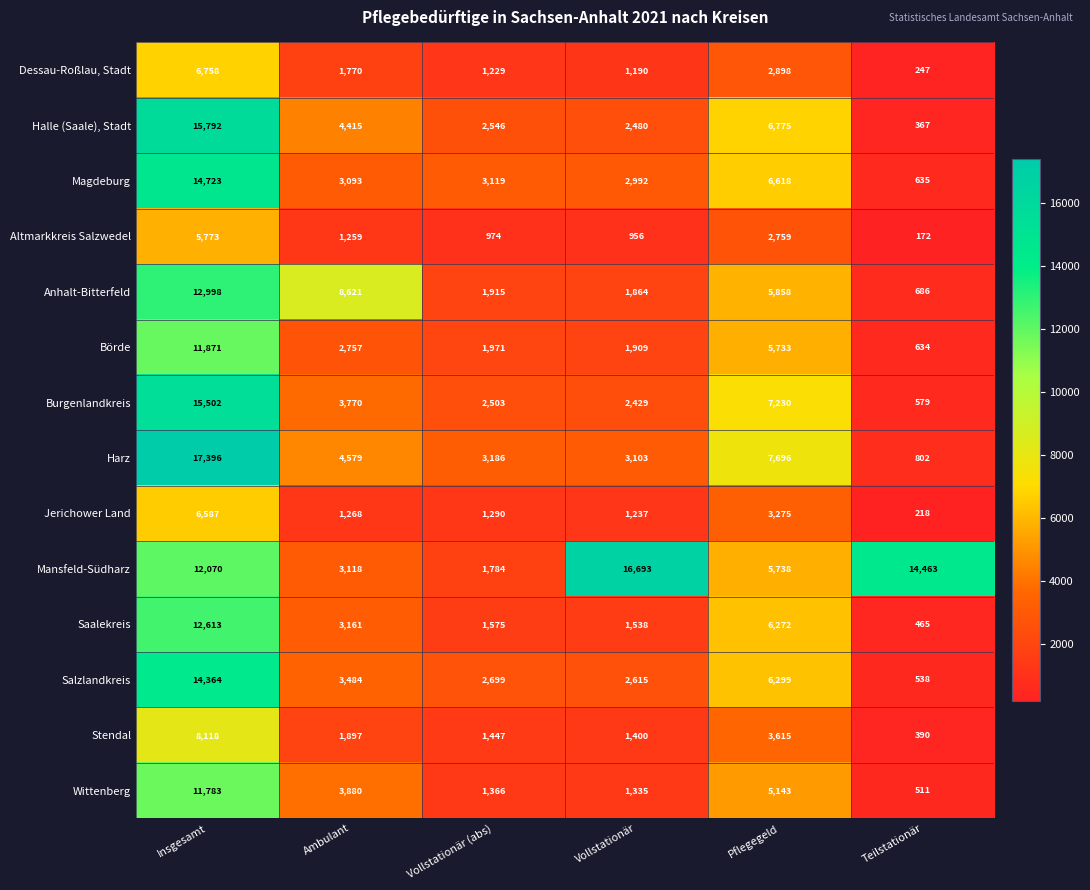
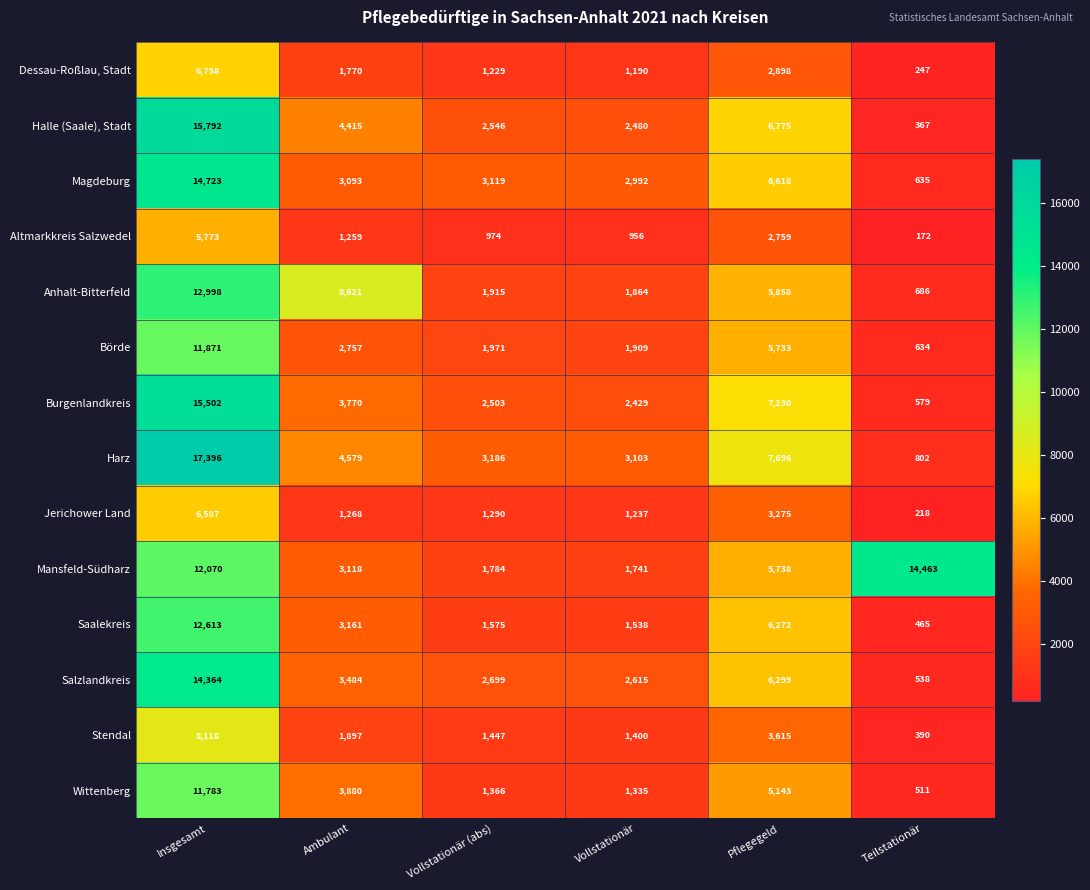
Mansfeld-Südharz, Vollstationär: 16,693 -> 1,741
